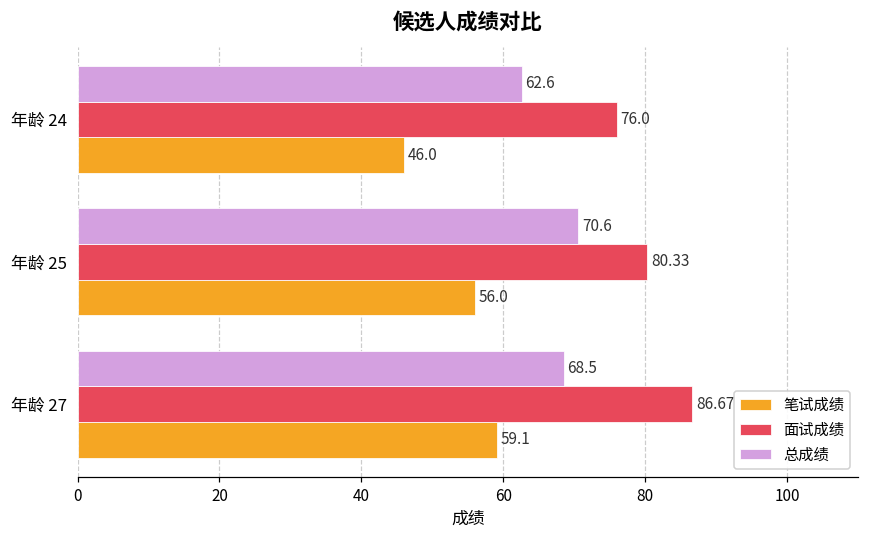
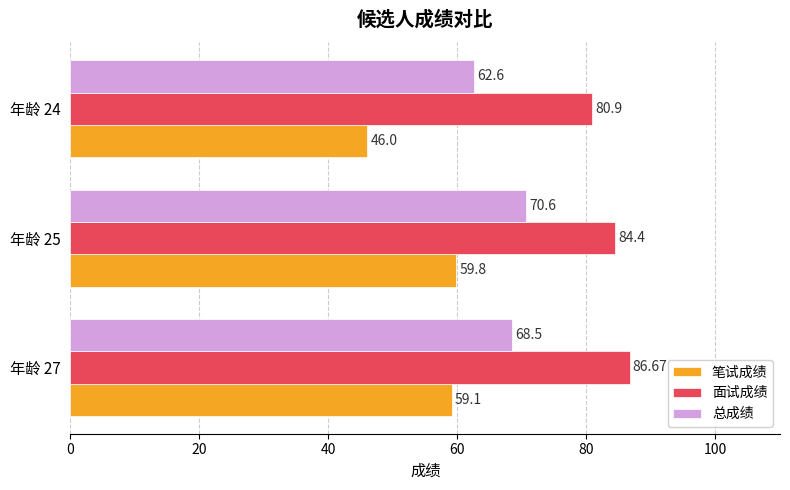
面试成绩, 年龄 24: 76.0 -> 80.9
面试成绩, 年龄 25: 80.33 -> 84.4
笔试成绩, 年龄 25: 56.0 -> 59.8
